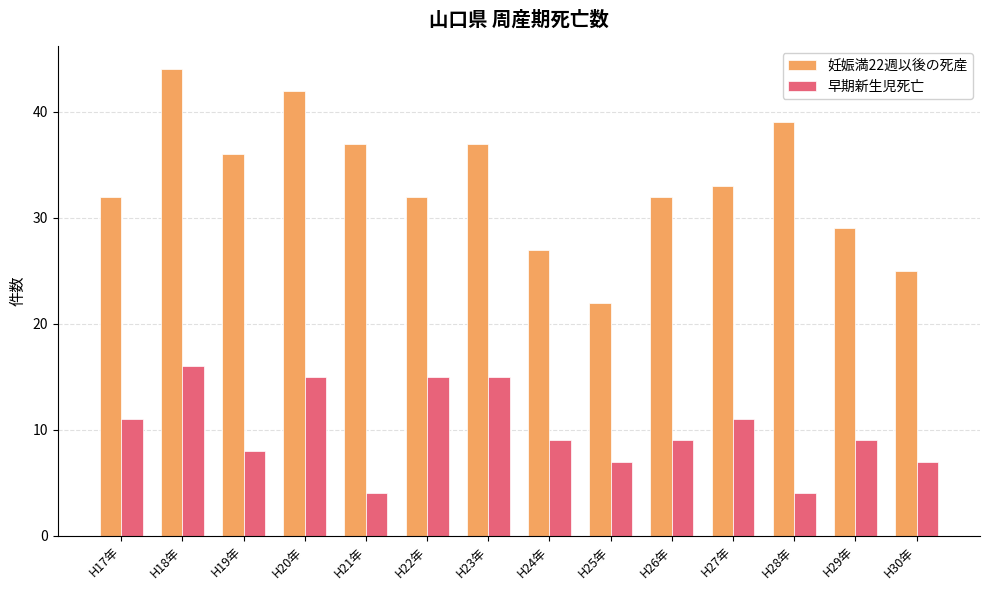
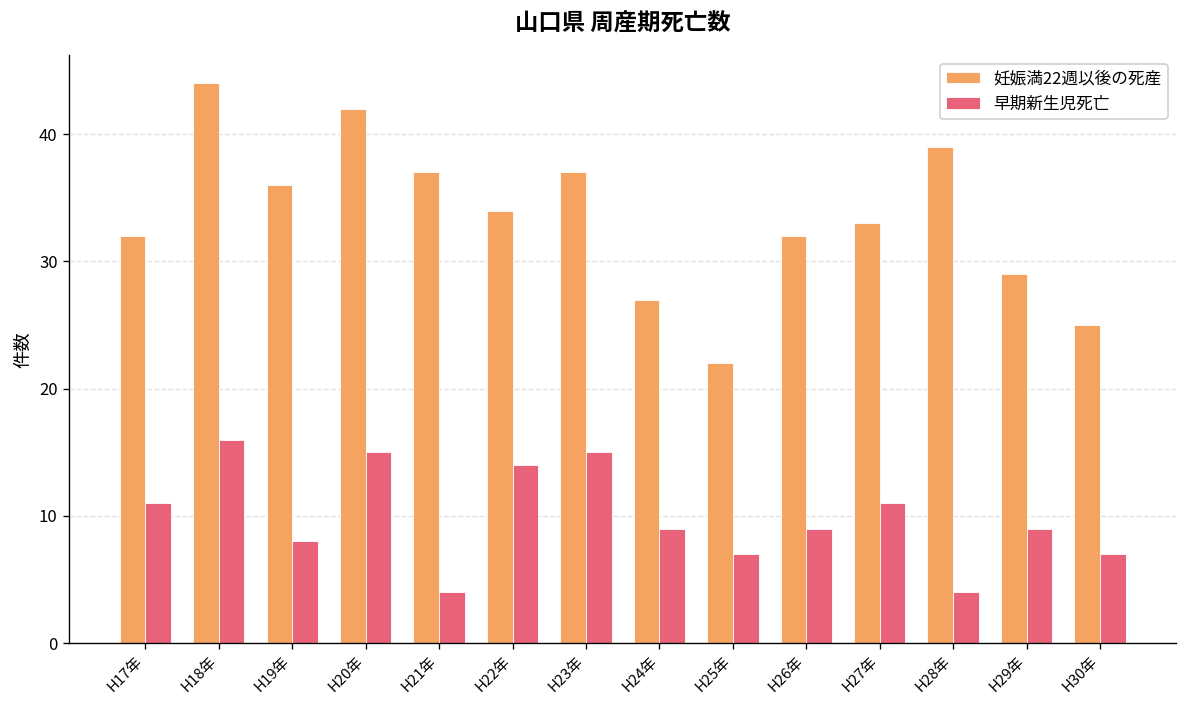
妊娠満22週以後の死産, H22年: 32 -> 34
早期新生児死亡, H22年: 15 -> 14
